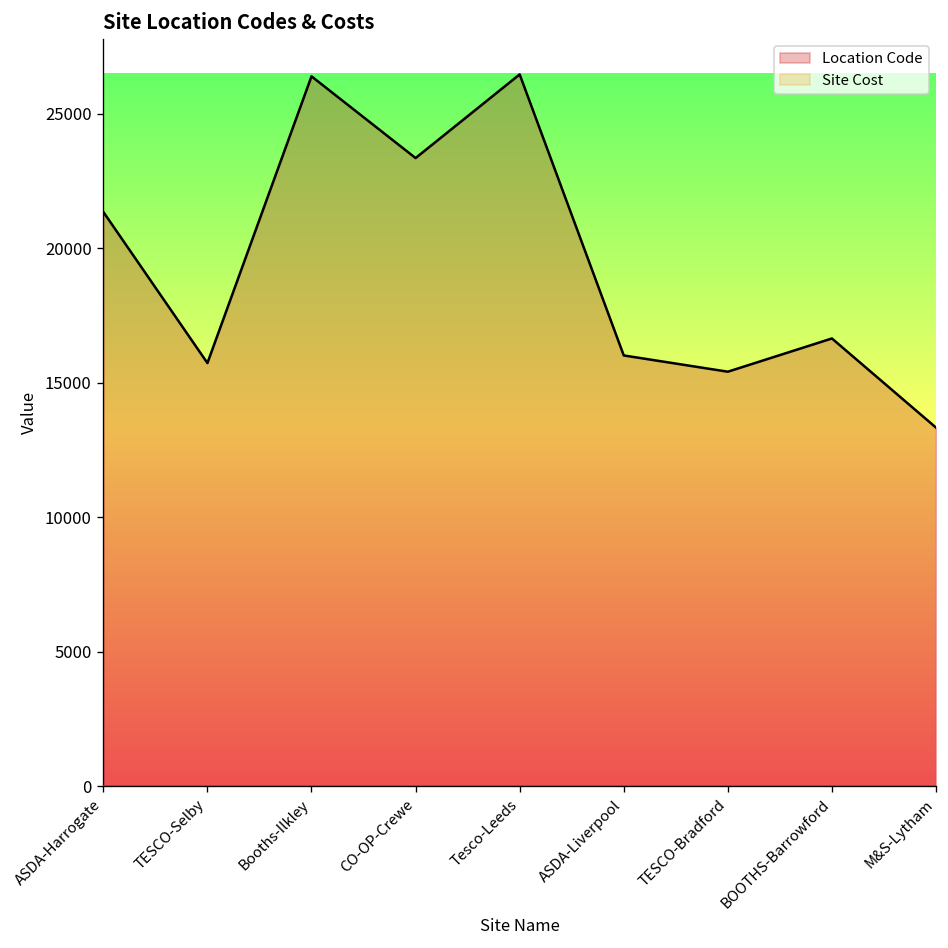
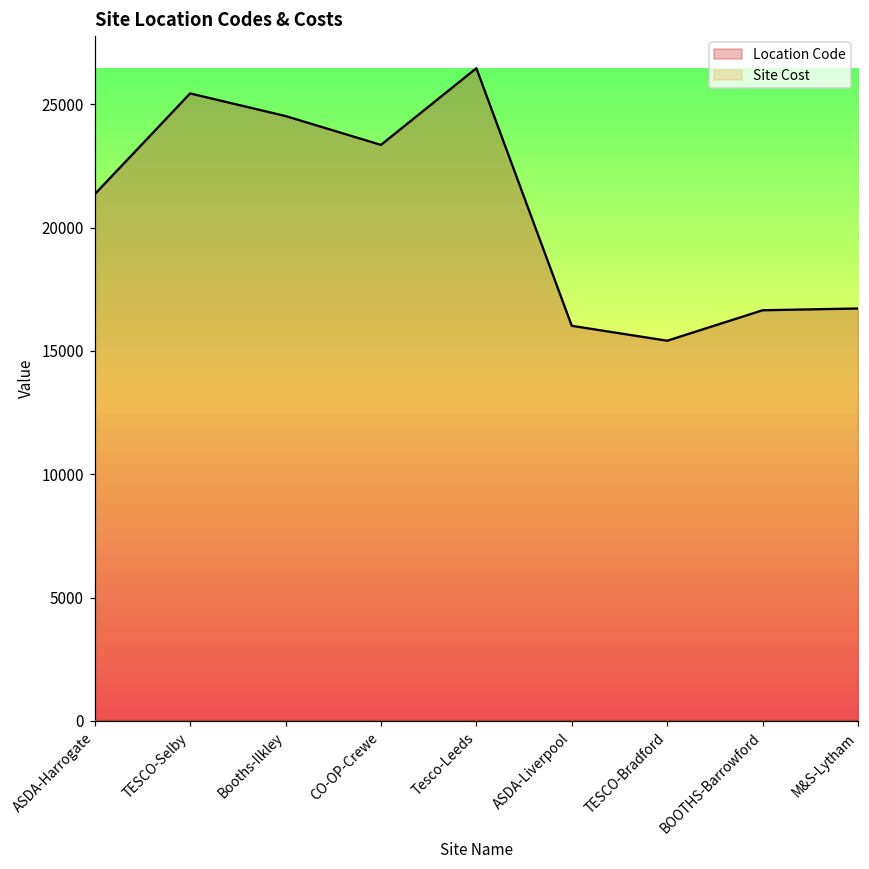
Location Code, TESCO-Selby: 15700 -> 25400
Location Code, Booths-Ilkley: 26400 -> 24500
Location Code, M&S-Lytham: 13300 -> 16700
